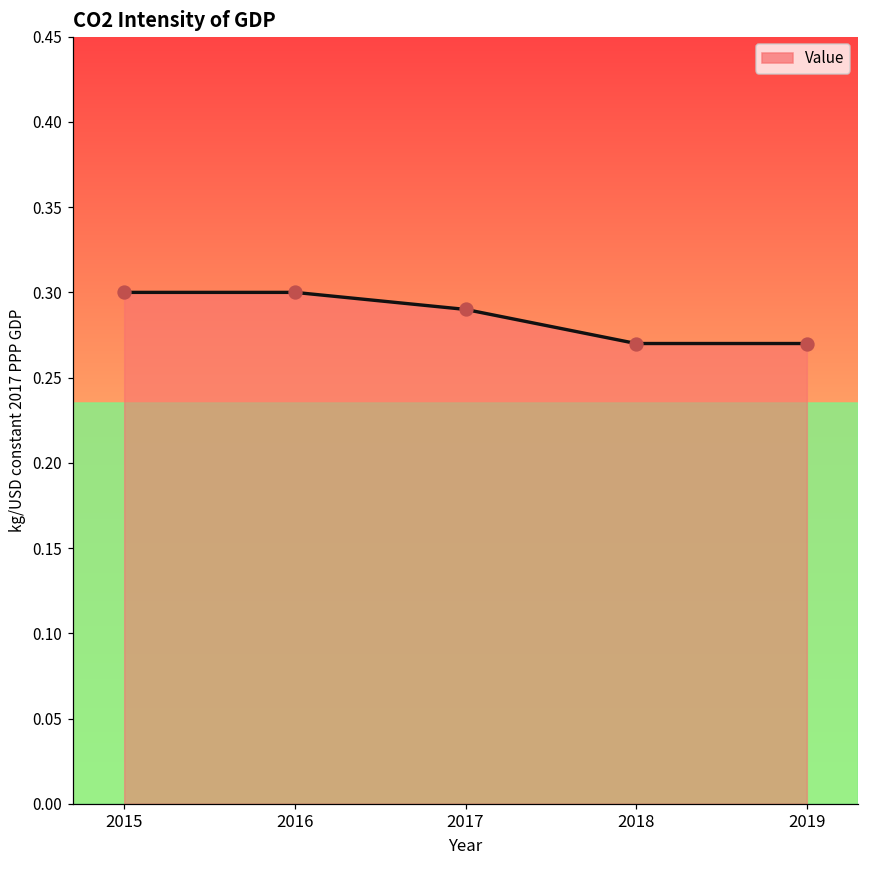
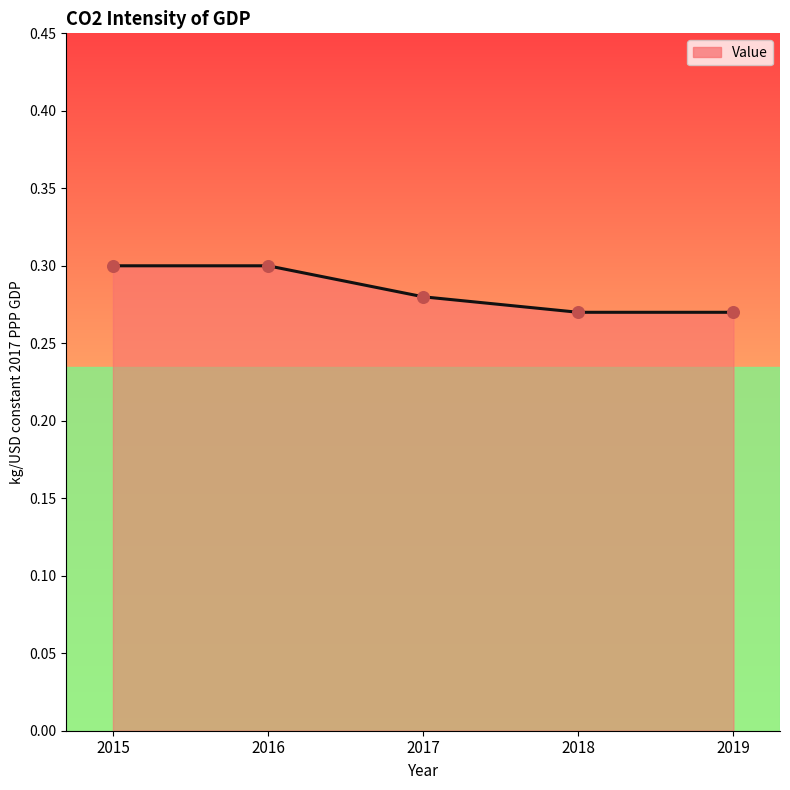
2017: 0.29 -> 0.28
